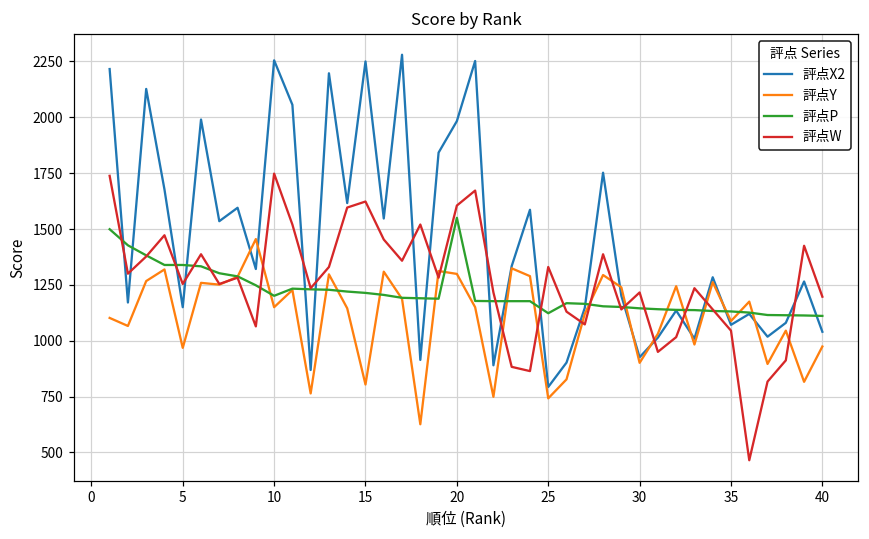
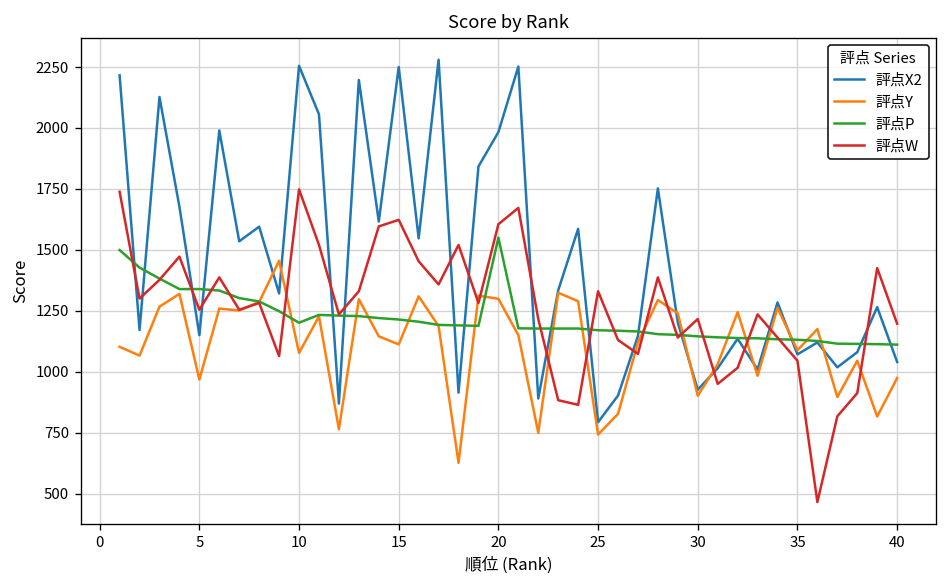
評点Y, 10: 1150 -> 1080
評点Y, 15: 800 -> 1110
評点P, 25: 1120 -> 1170
